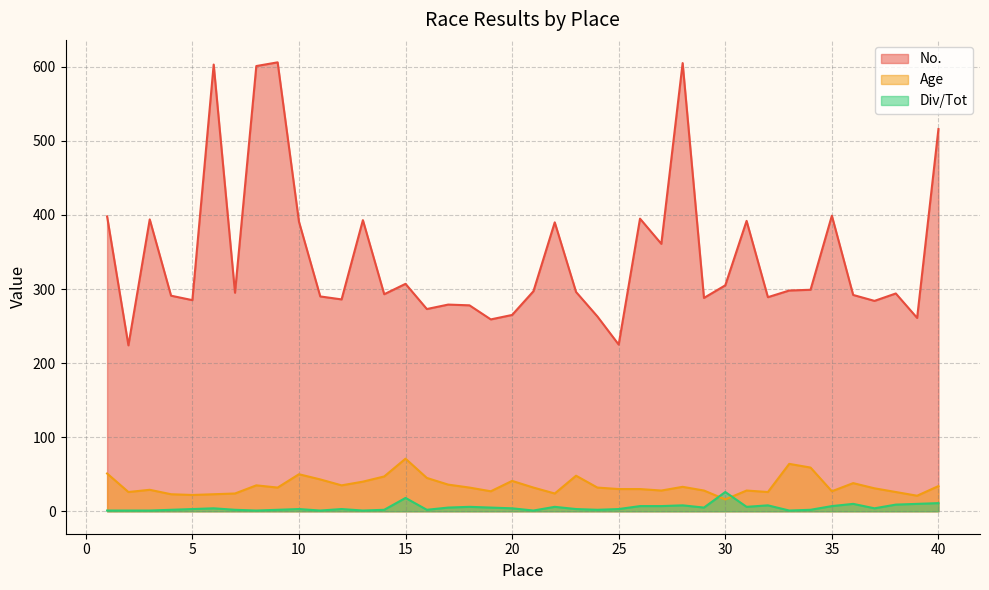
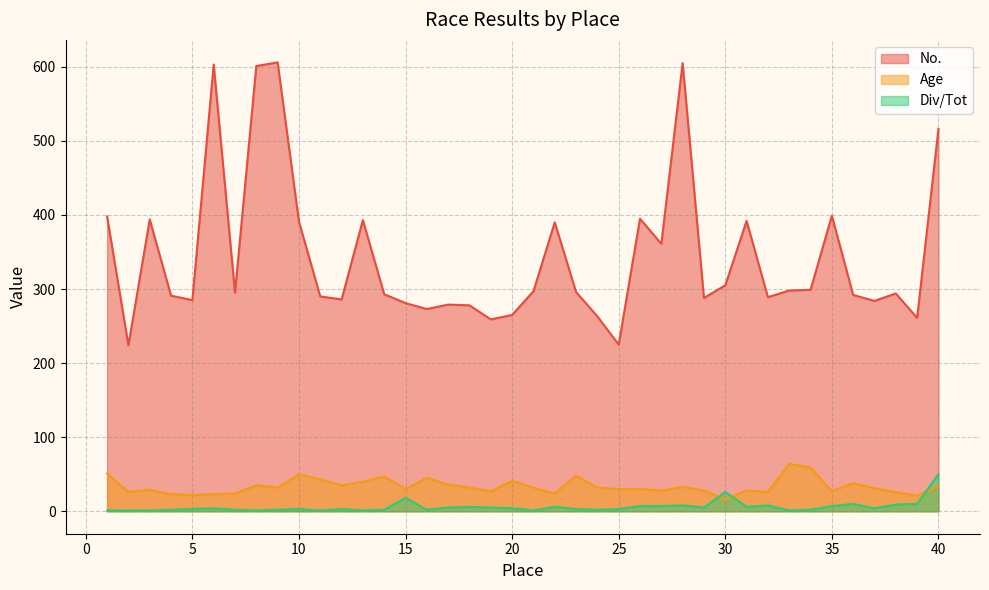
No., 15: 310 -> 280
Age, 15: 70 -> 30
Div/Tot, 40: 10 -> 50
